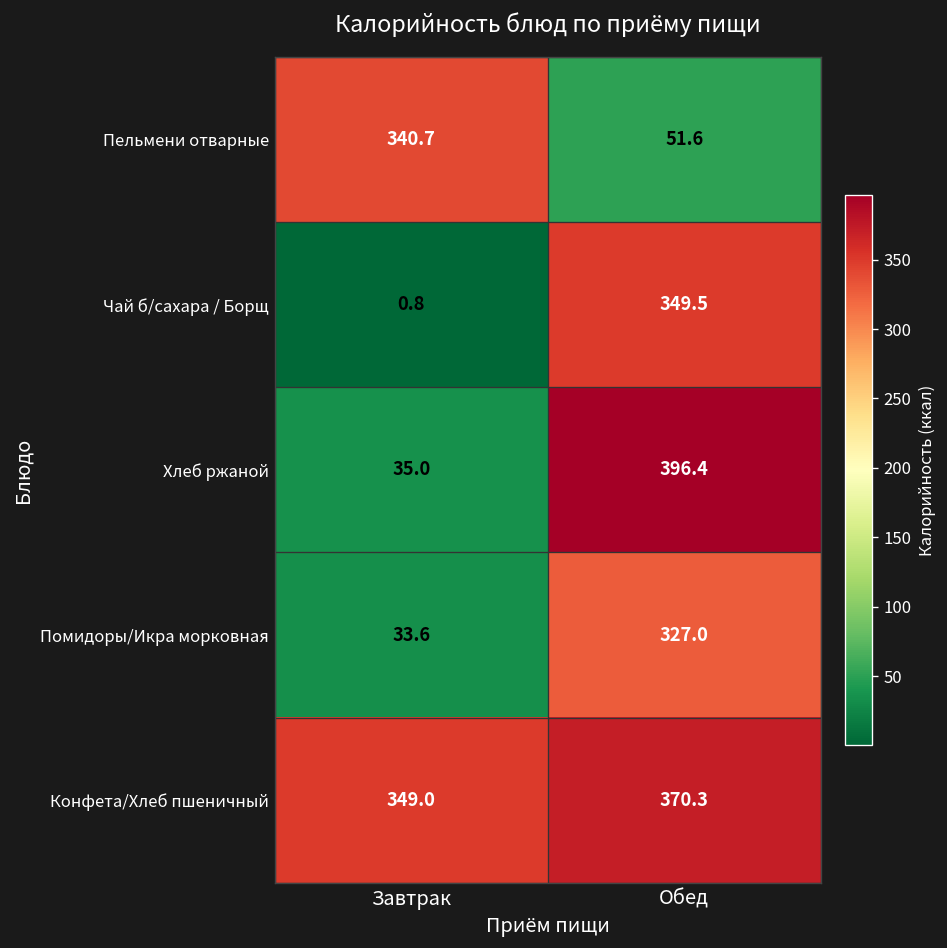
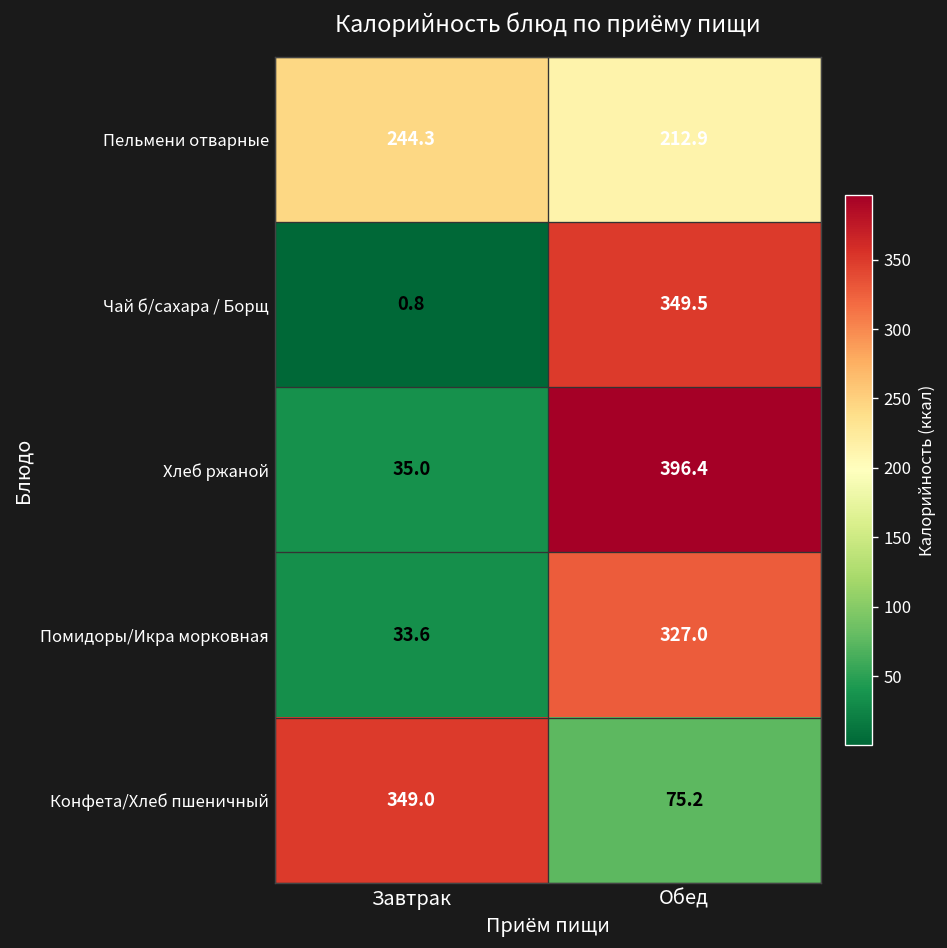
Пельмени отварные, Завтрак: 340.7 -> 244.3
Пельмени отварные, Обед: 51.6 -> 212.9
Конфета/Хлеб пшеничный, Обед: 370.3 -> 75.2
